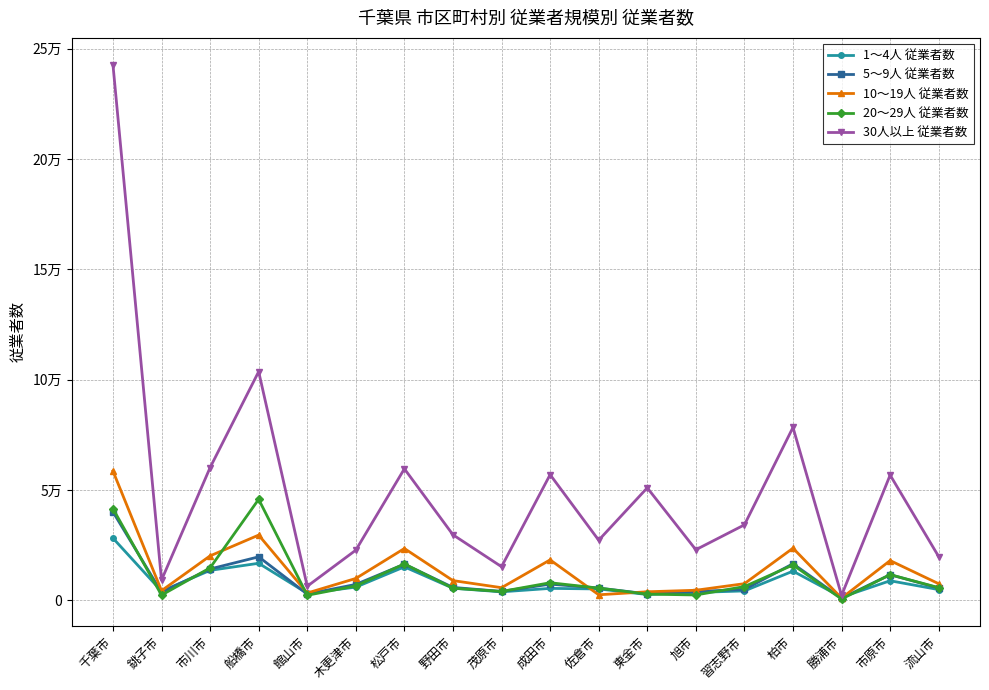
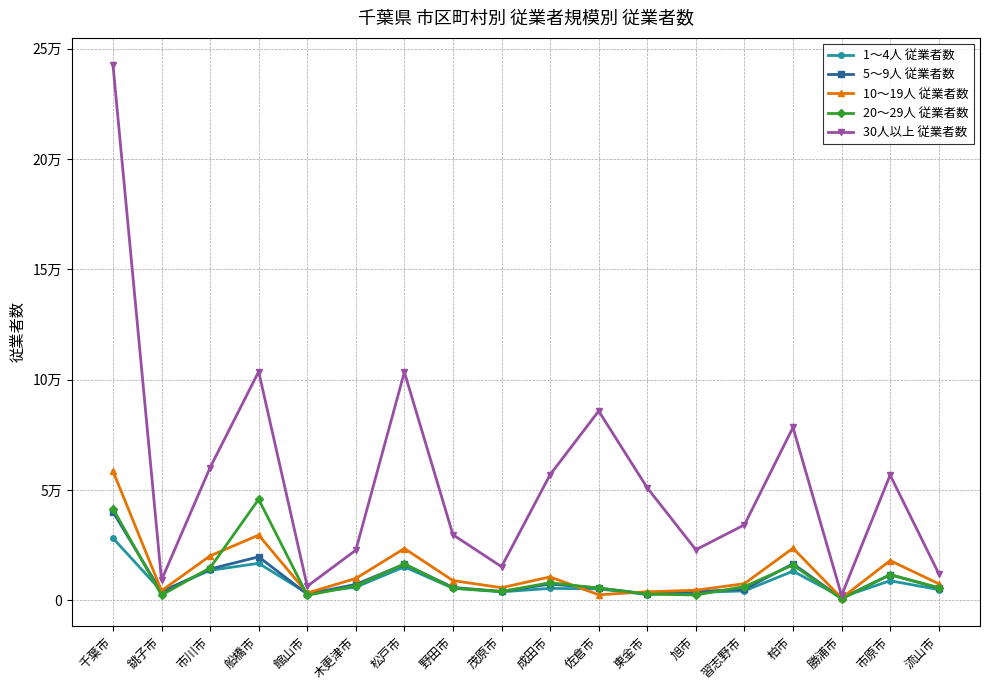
30人以上 従業者数, 松戸市: 6.0万 -> 10.3万
10～19人 従業者数, 成田市: 1.8万 -> 1.1万
30人以上 従業者数, 佐倉市: 2.7万 -> 8.6万
30人以上 従業者数, 流山市: 2.0万 -> 1.2万
